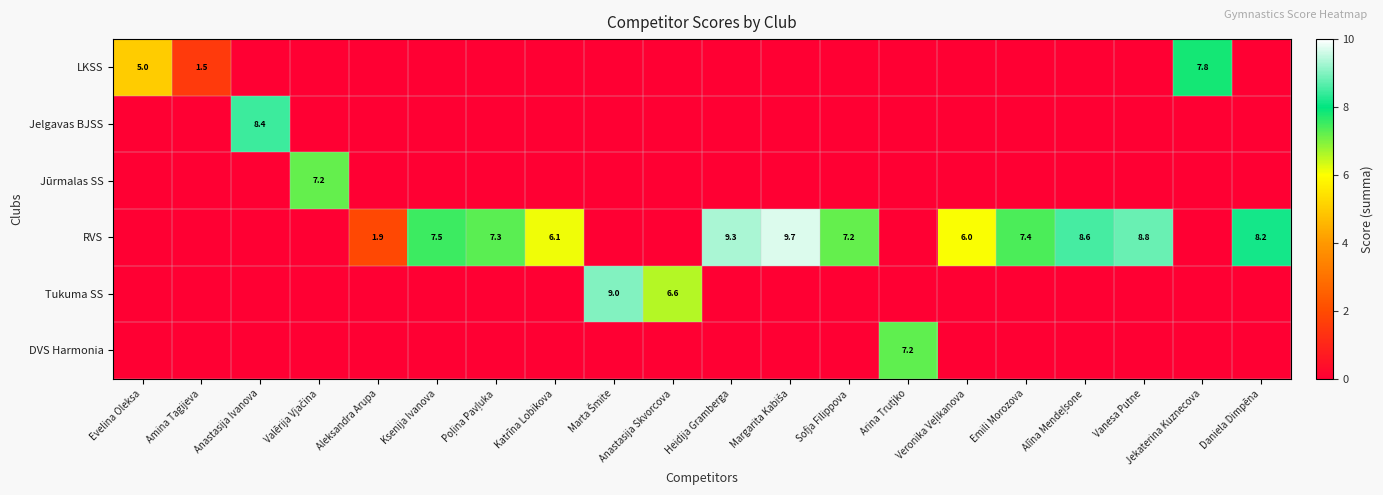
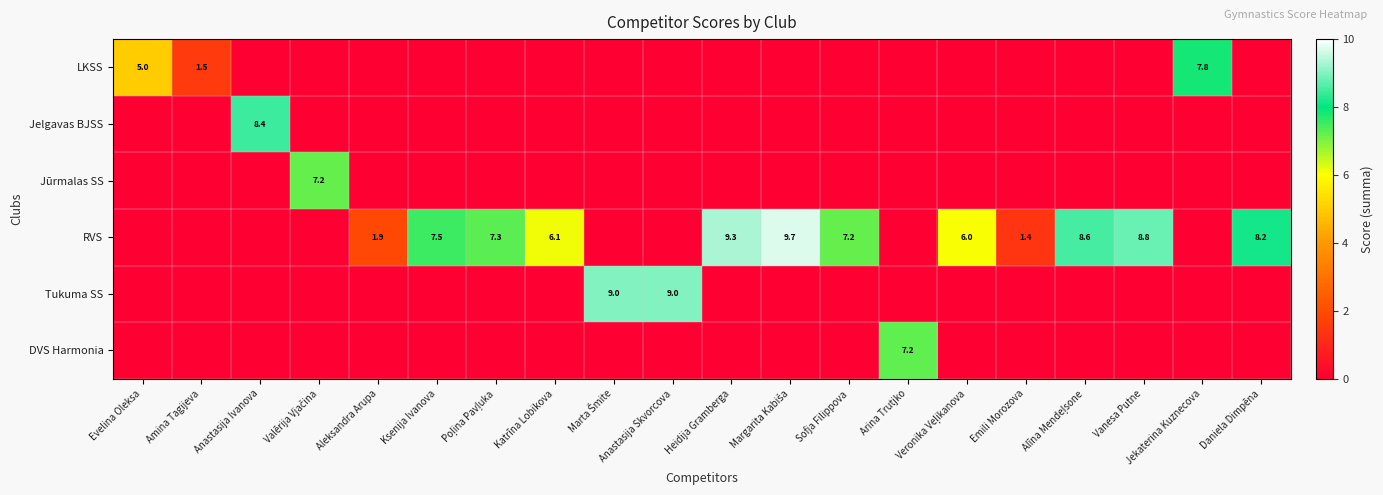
RVS, Emili Morozova: 7.4 -> 1.4
Tukuma SS, Anastasija Skvorcova: 6.6 -> 9.0
